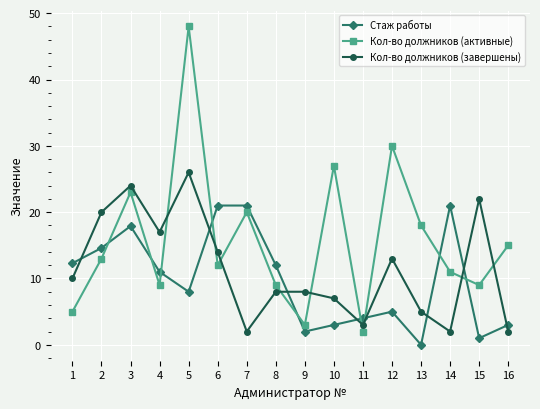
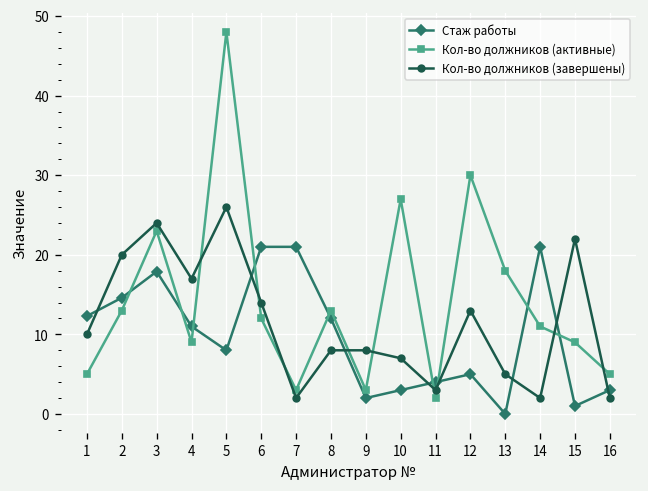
Кол-во должников (активные), 7: 20 -> 3
Кол-во должников (активные), 8: 9 -> 13
Кол-во должников (активные), 16: 15 -> 5
